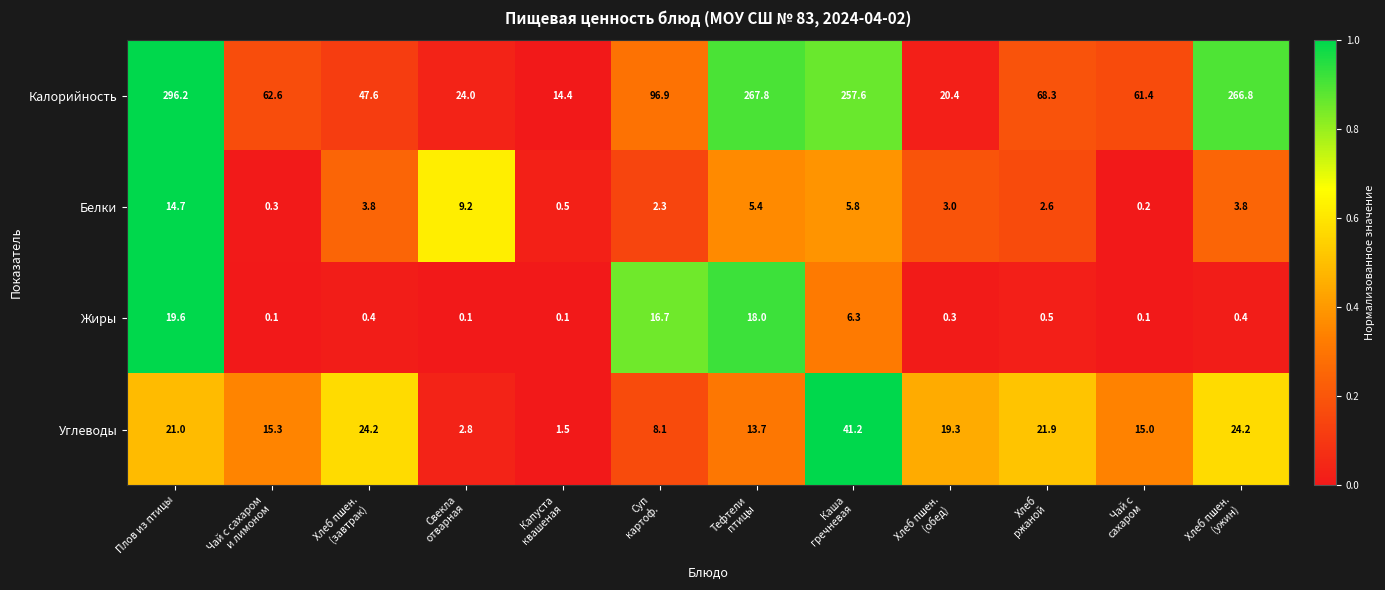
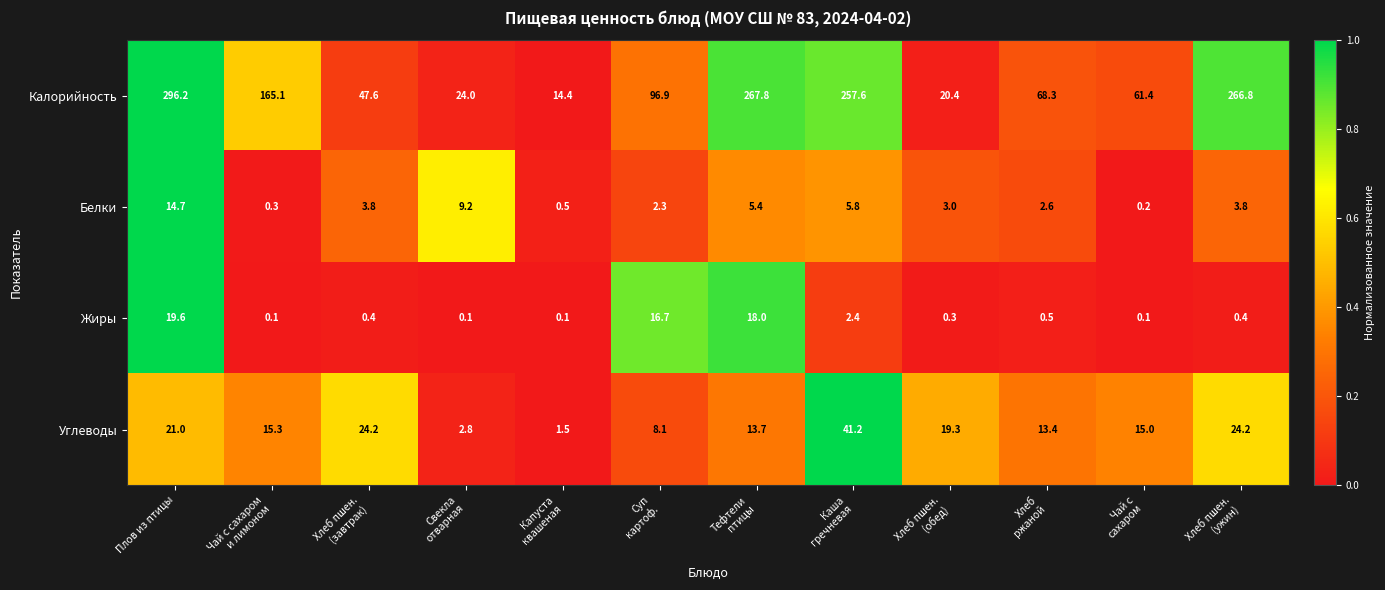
Калорийность, Чай с сахаром и лимоном: 62.6 -> 165.1
Жиры, Каша гречневая: 6.3 -> 2.4
Углеводы, Хлеб ржаной: 21.9 -> 13.4
